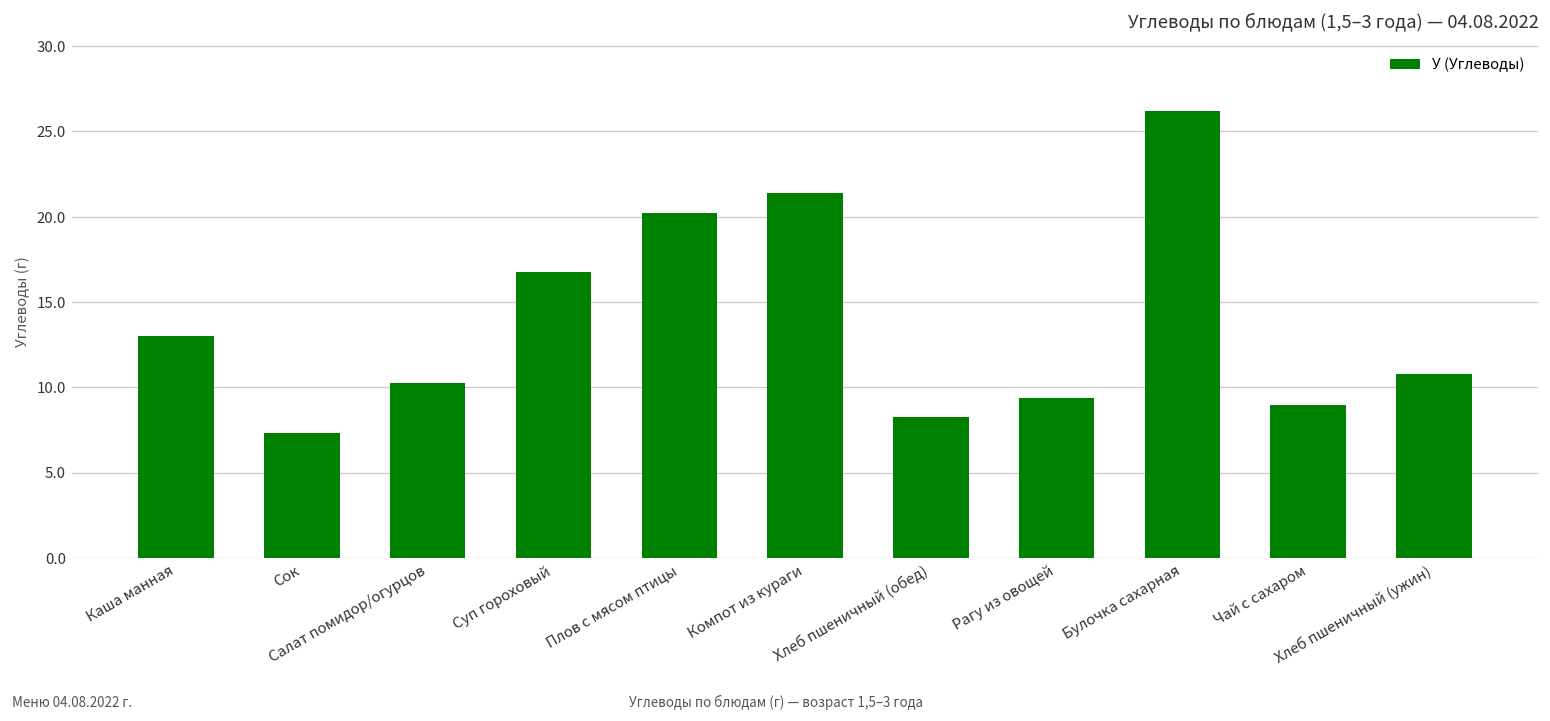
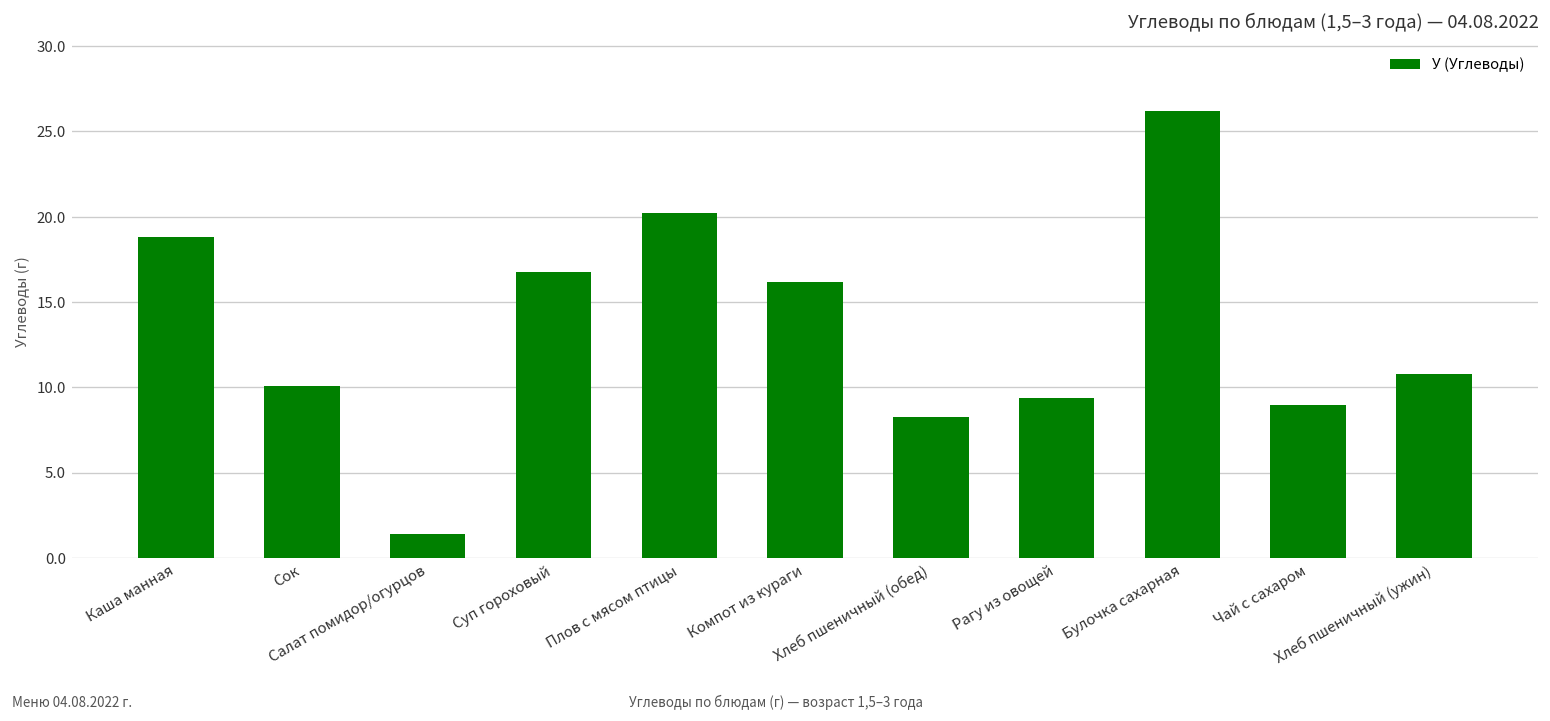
Каша манная: 13.0 -> 18.8
Сок: 7.3 -> 10.1
Салат помидор/огурцов: 10.3 -> 1.4
Компот из кураги: 21.4 -> 16.2
